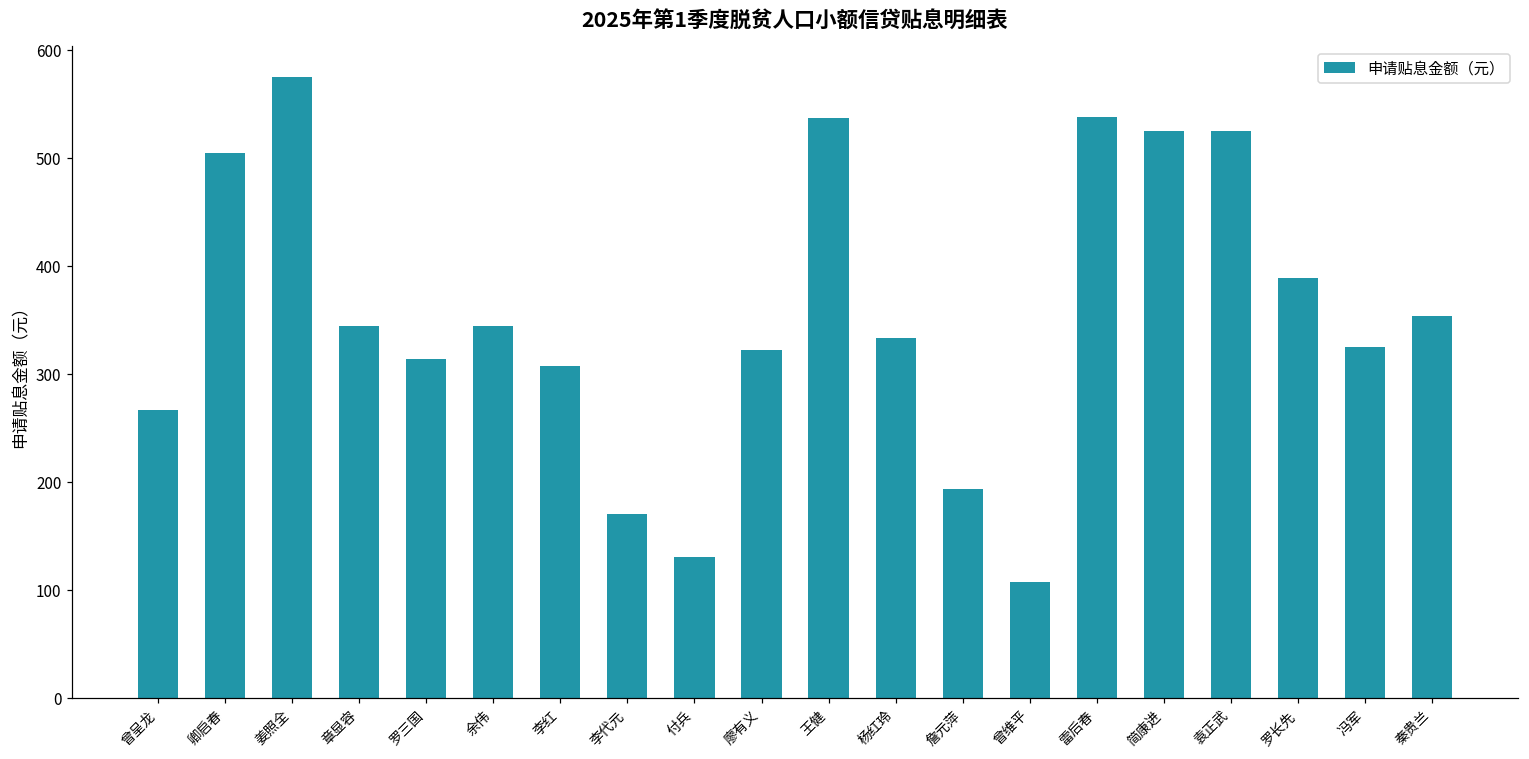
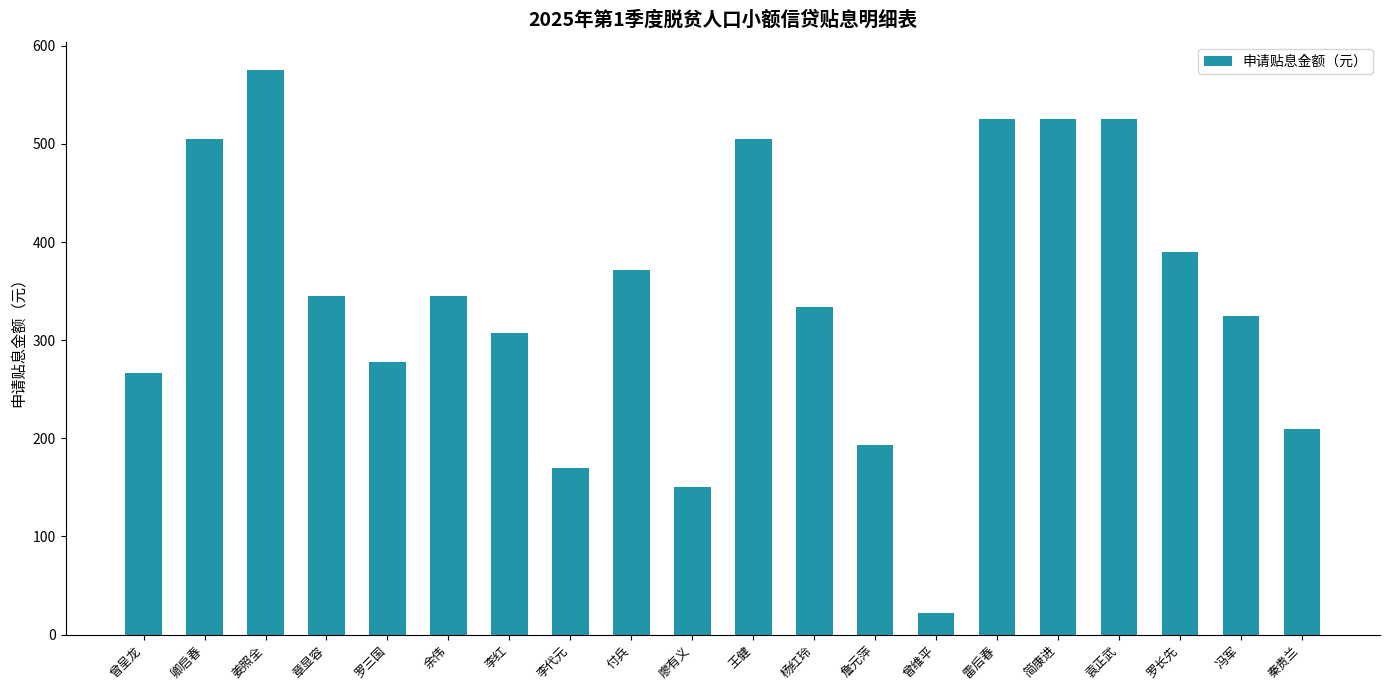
罗三国: 310 -> 280
付兵: 130 -> 370
廖有义: 320 -> 150
王健: 540 -> 510
曾维平: 110 -> 20
雷后春: 540 -> 530
秦贵兰: 350 -> 210
